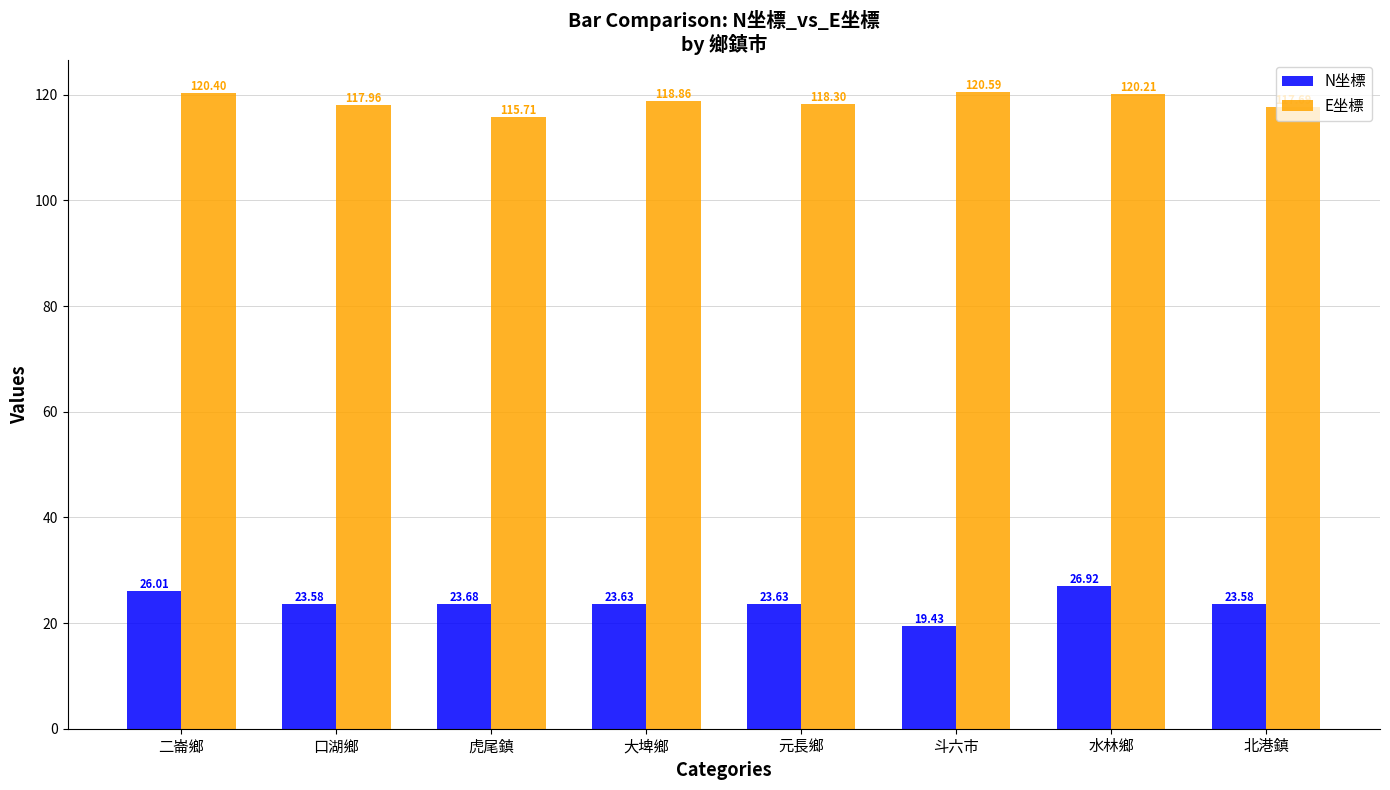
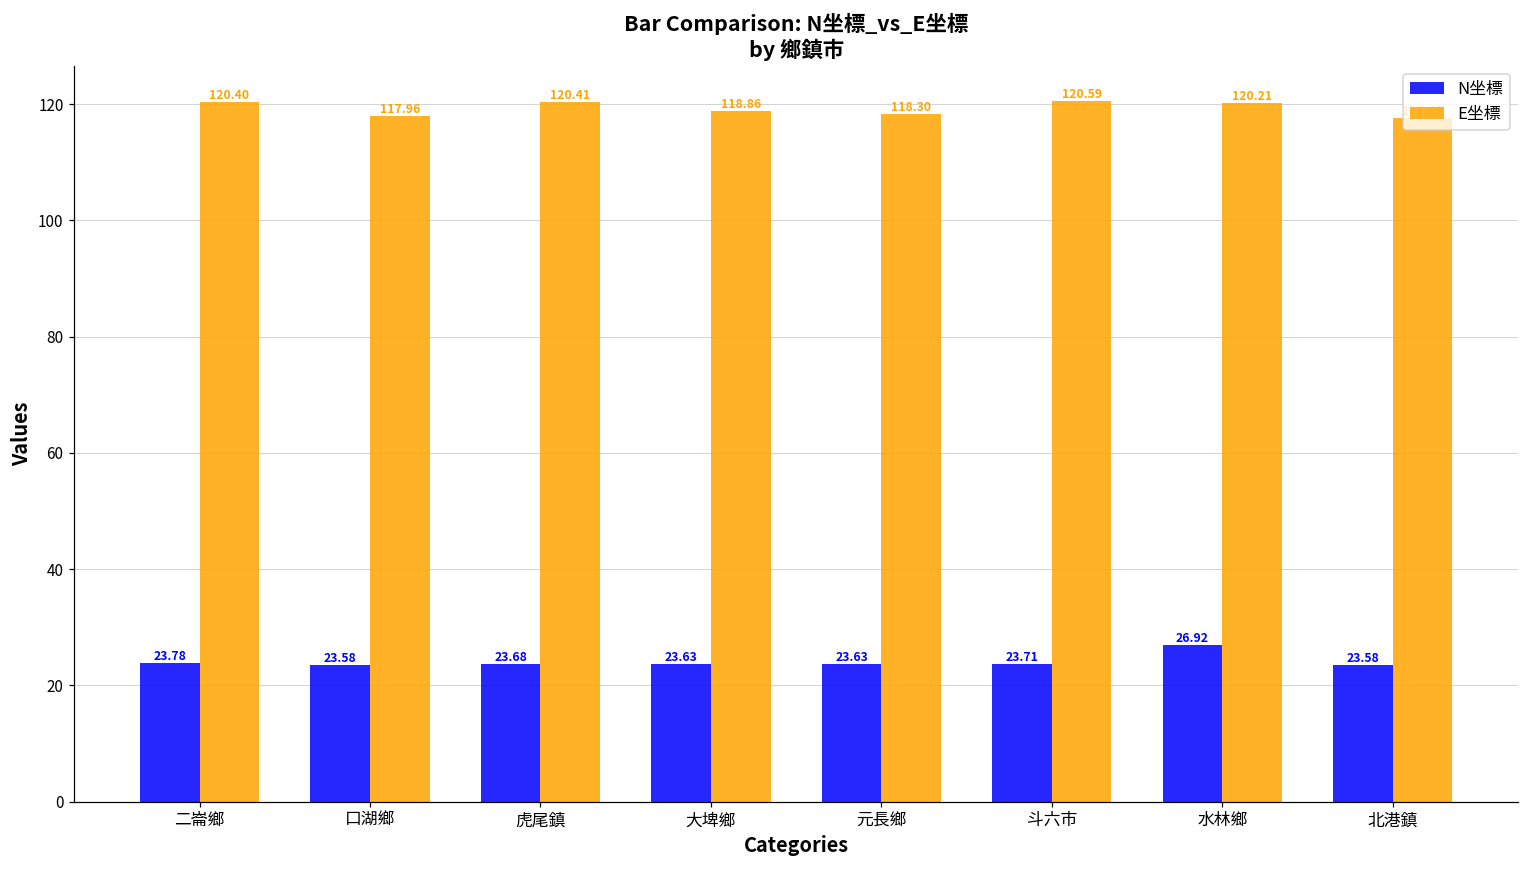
N坐標, 二崙鄉: 26.01 -> 23.78
E坐標, 虎尾鎮: 115.71 -> 120.41
N坐標, 斗六市: 19.43 -> 23.71
